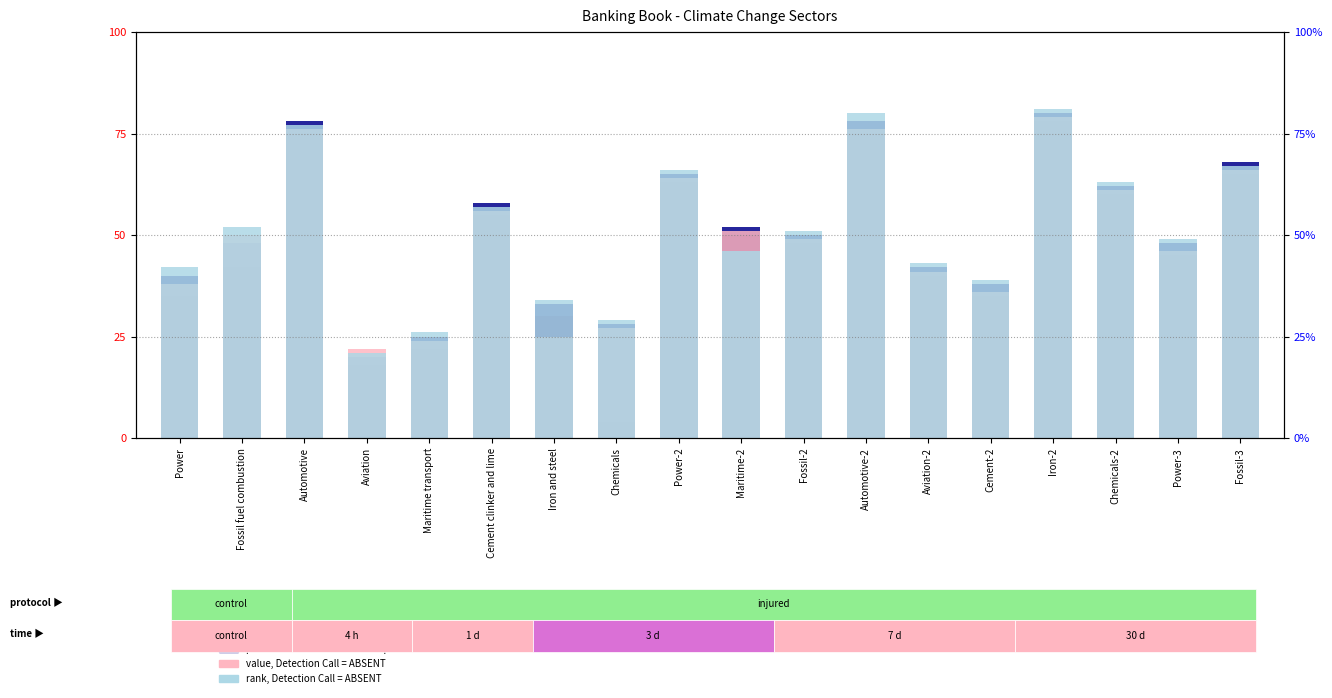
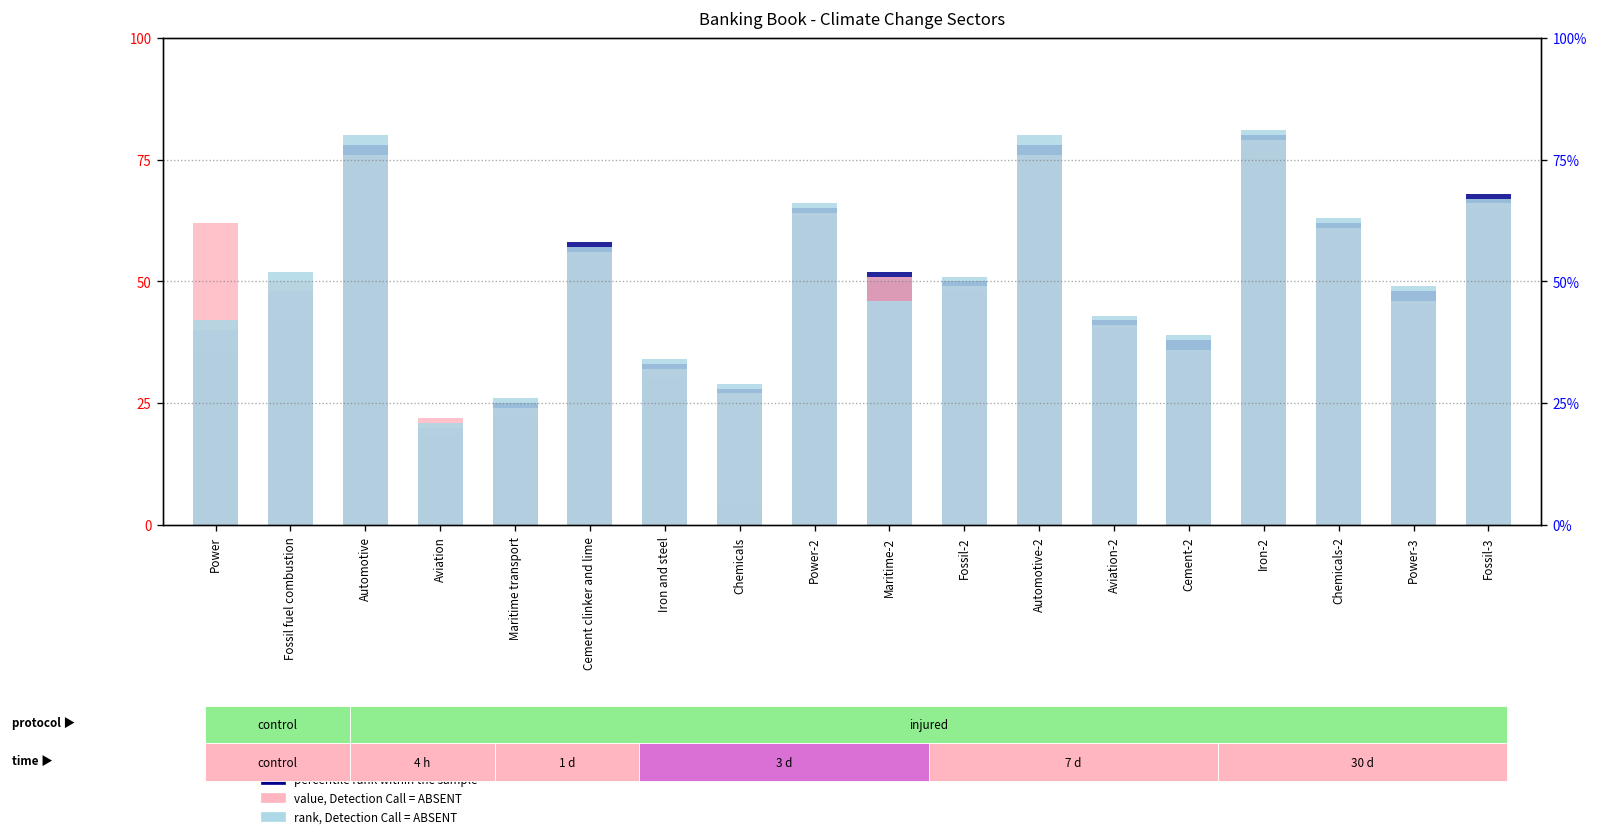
value, Detection Call = ABSENT, Power: 38 -> 62
rank, Detection Call = ABSENT, Automotive: 77 -> 80
value, Detection Call = ABSENT, Iron and steel: 25 -> 32
